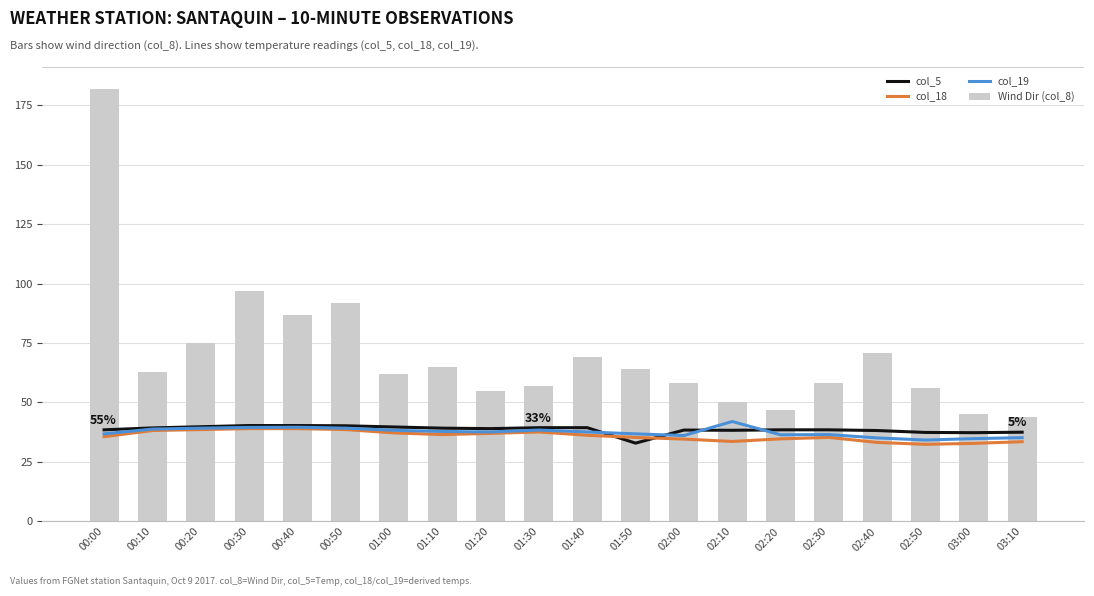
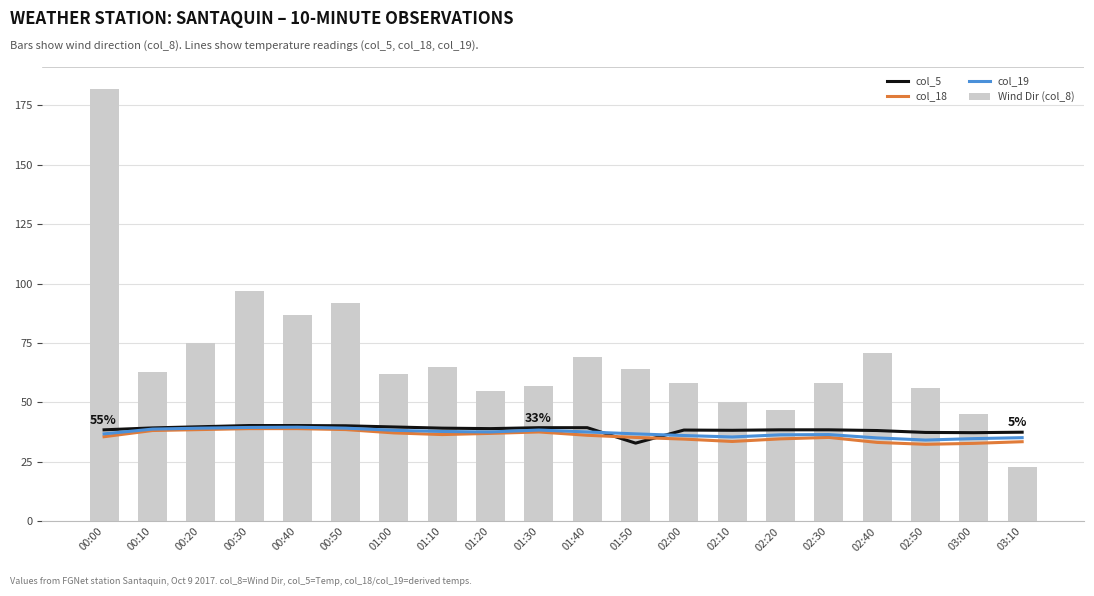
col_19, 02:10: 42 -> 36
Wind Dir (col_8), 03:10: 44 -> 23
